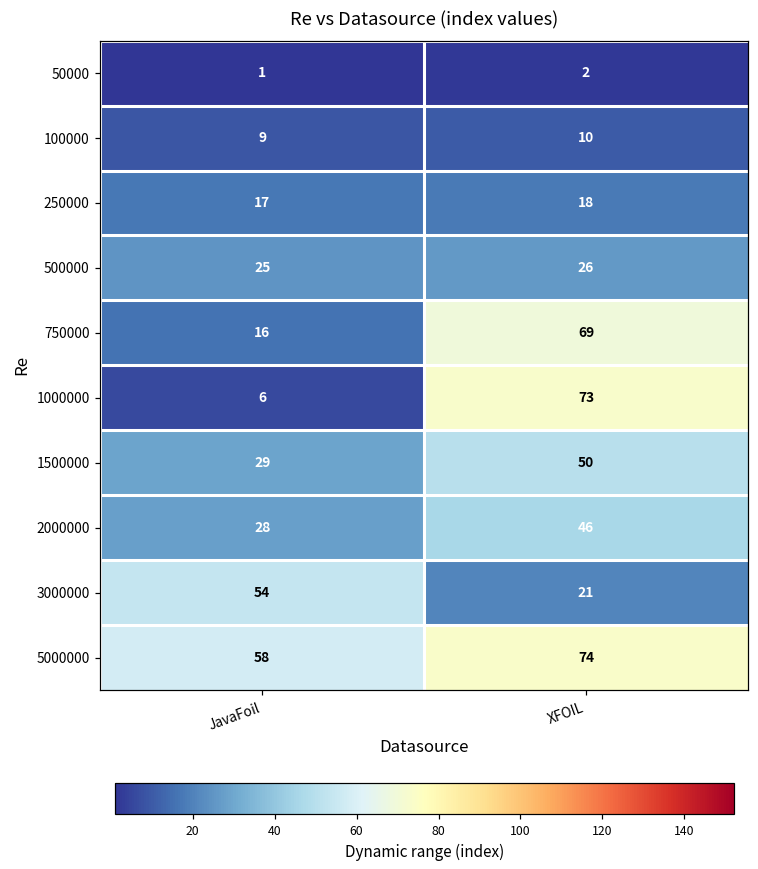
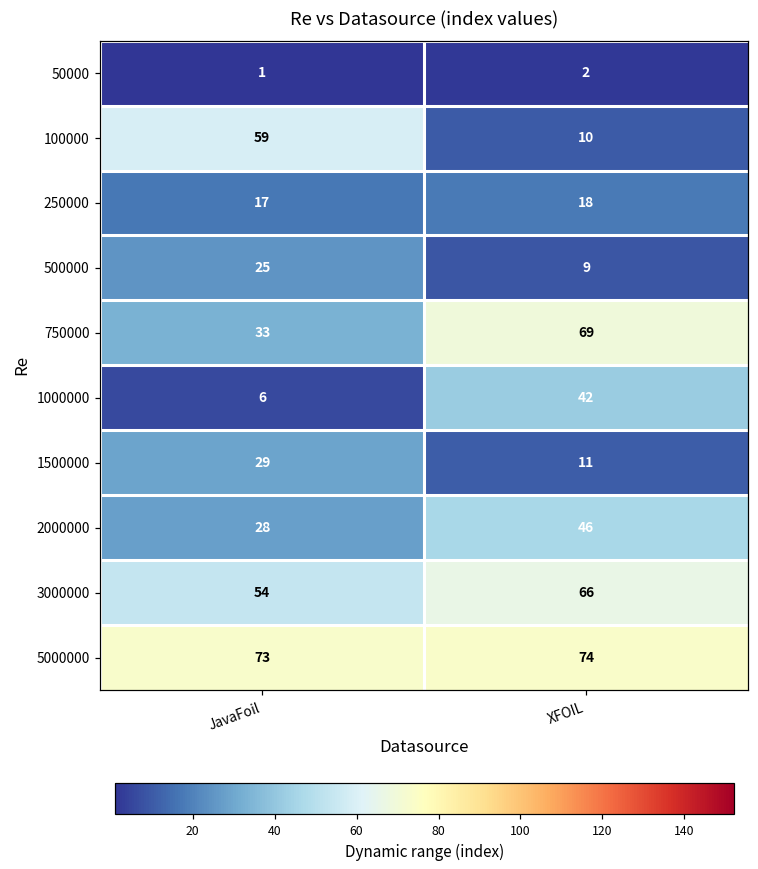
100000, JavaFoil: 9 -> 59
500000, XFOIL: 26 -> 9
750000, JavaFoil: 16 -> 33
1000000, XFOIL: 73 -> 42
1500000, XFOIL: 50 -> 11
3000000, XFOIL: 21 -> 66
5000000, JavaFoil: 58 -> 73
